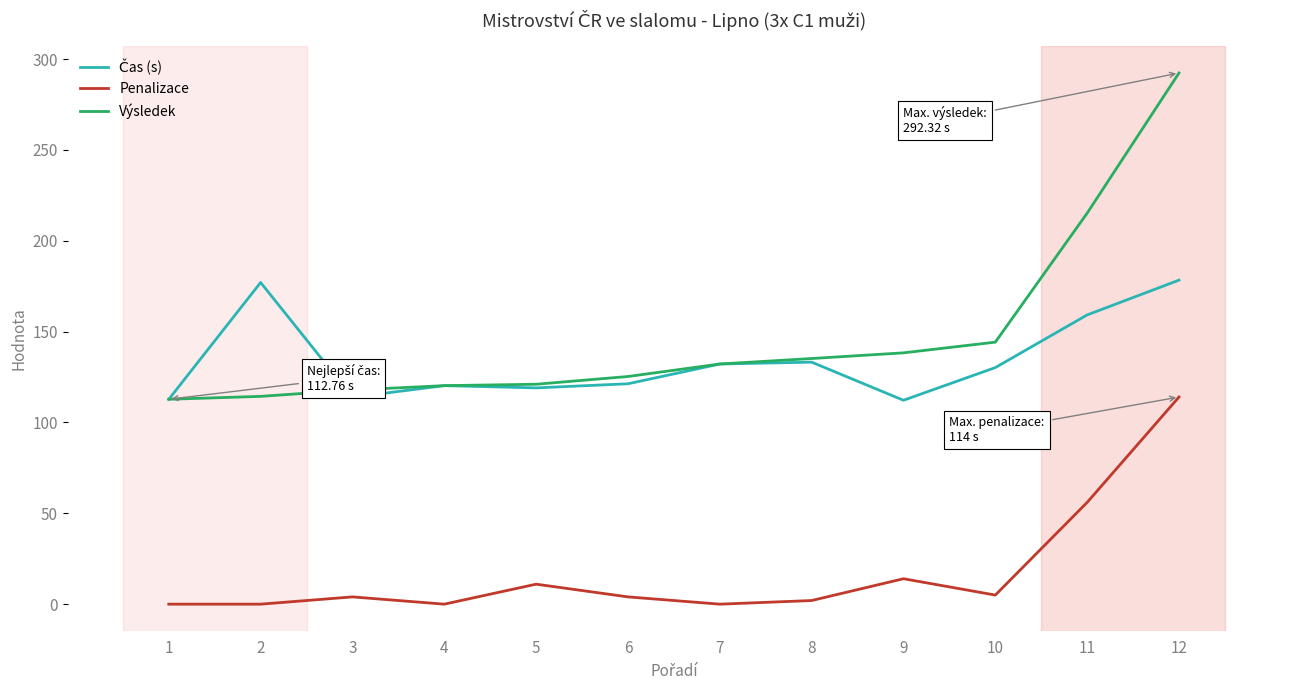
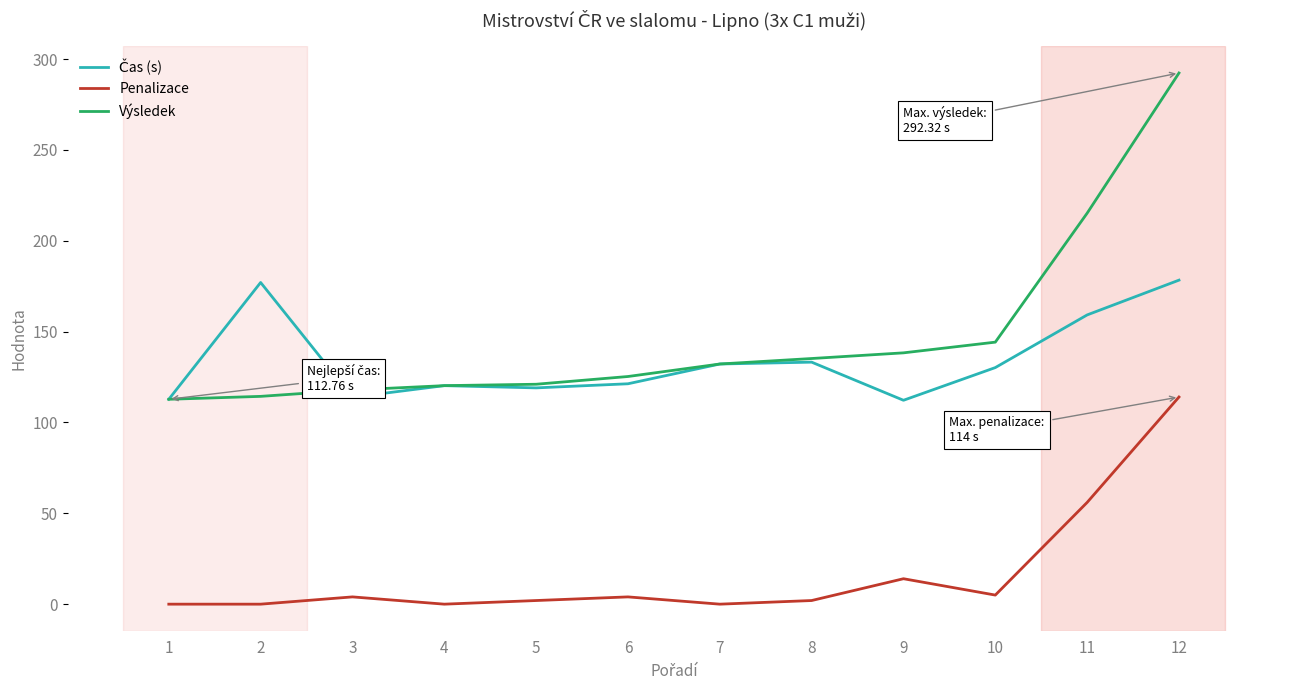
Penalizace, 5: 11 -> 2
